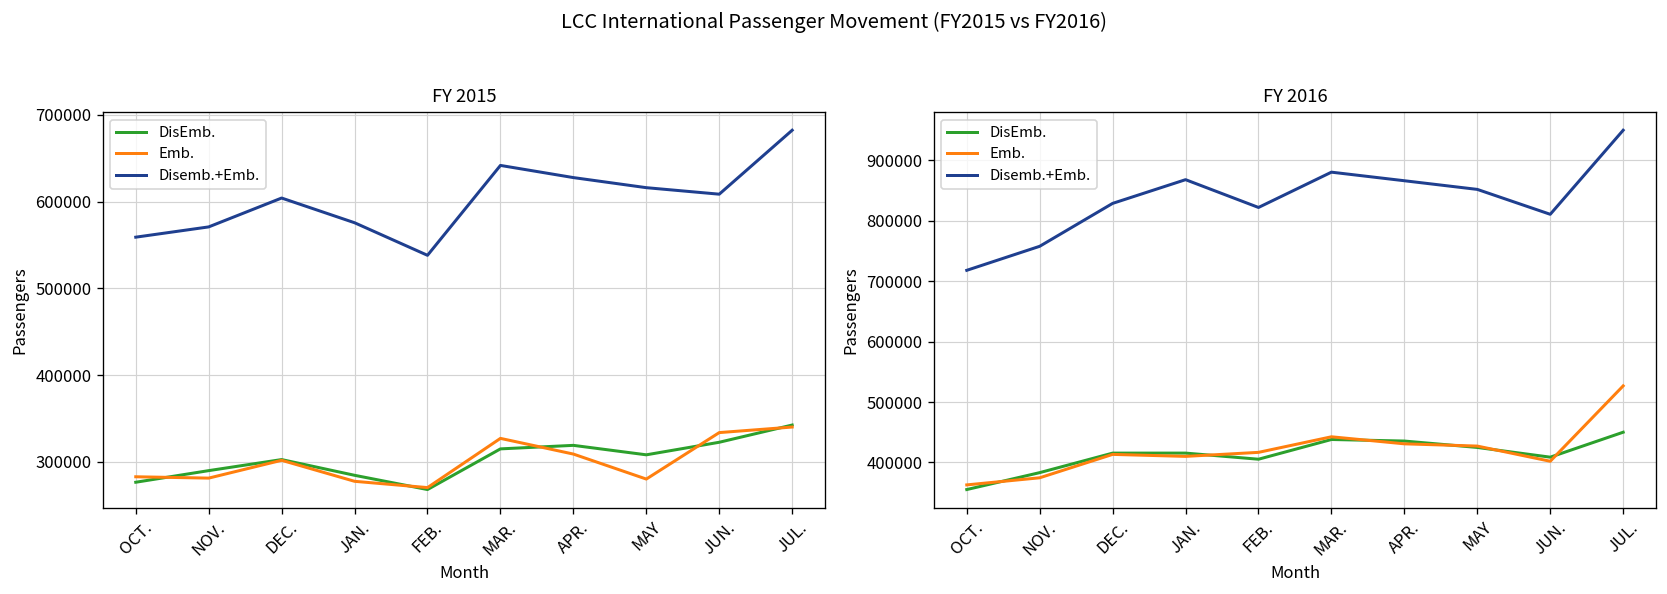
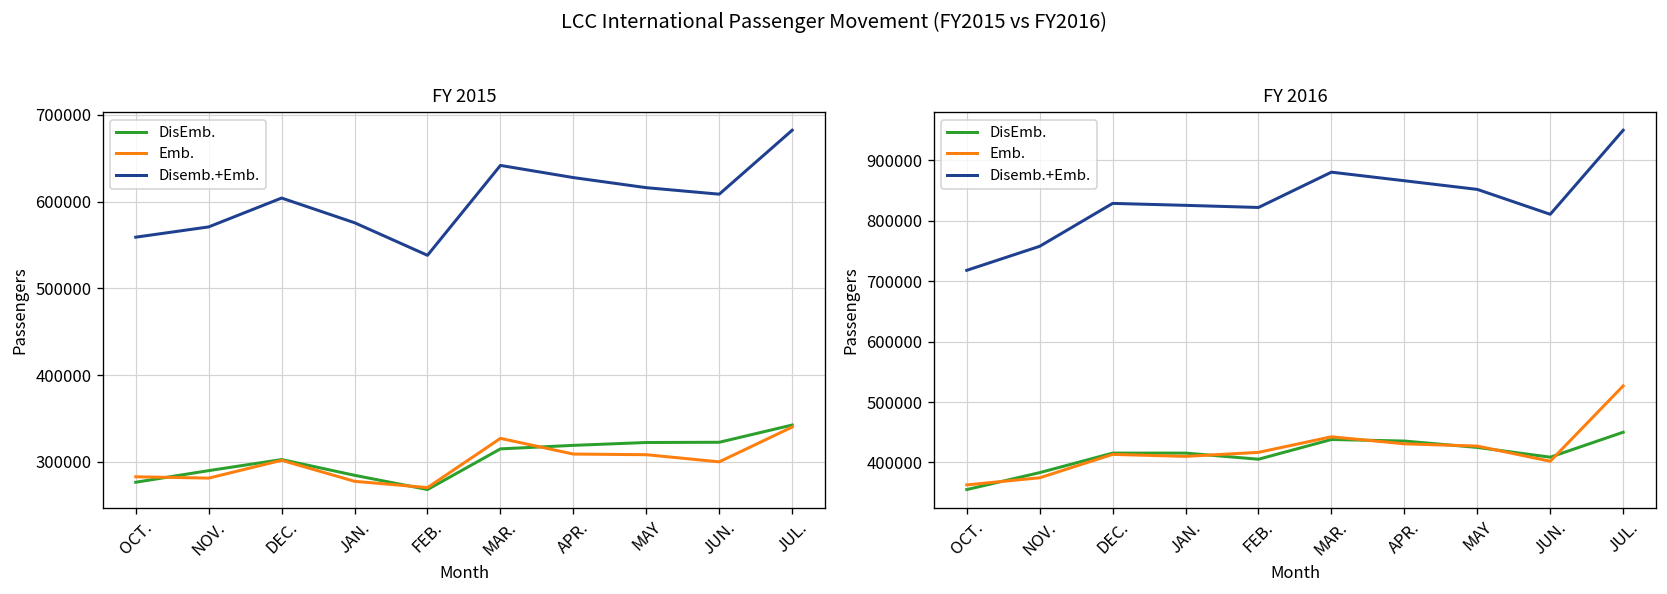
FY 2015, DisEmb., MAY: 310000 -> 320000
FY 2015, Emb., MAY: 280000 -> 310000
FY 2015, Emb., JUN.: 330000 -> 300000
FY 2016, Disemb.+Emb., JAN.: 870000 -> 830000
